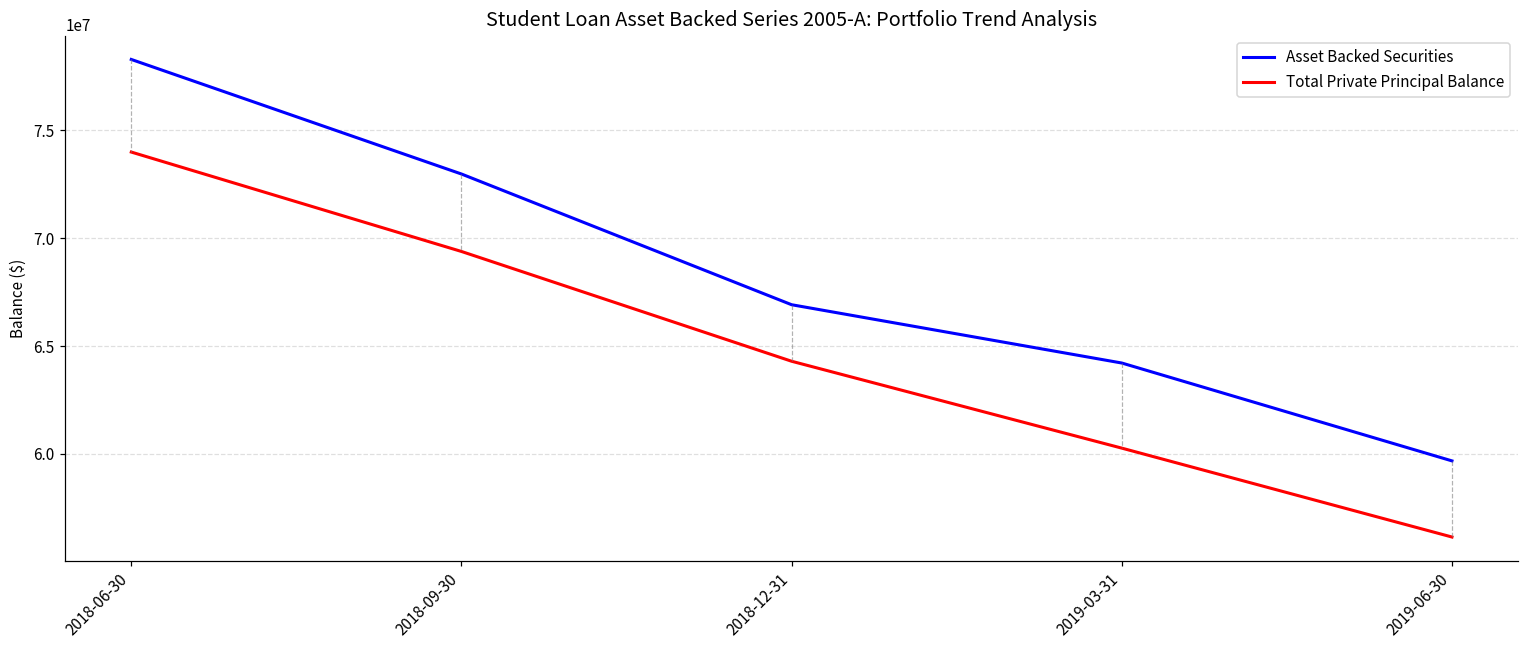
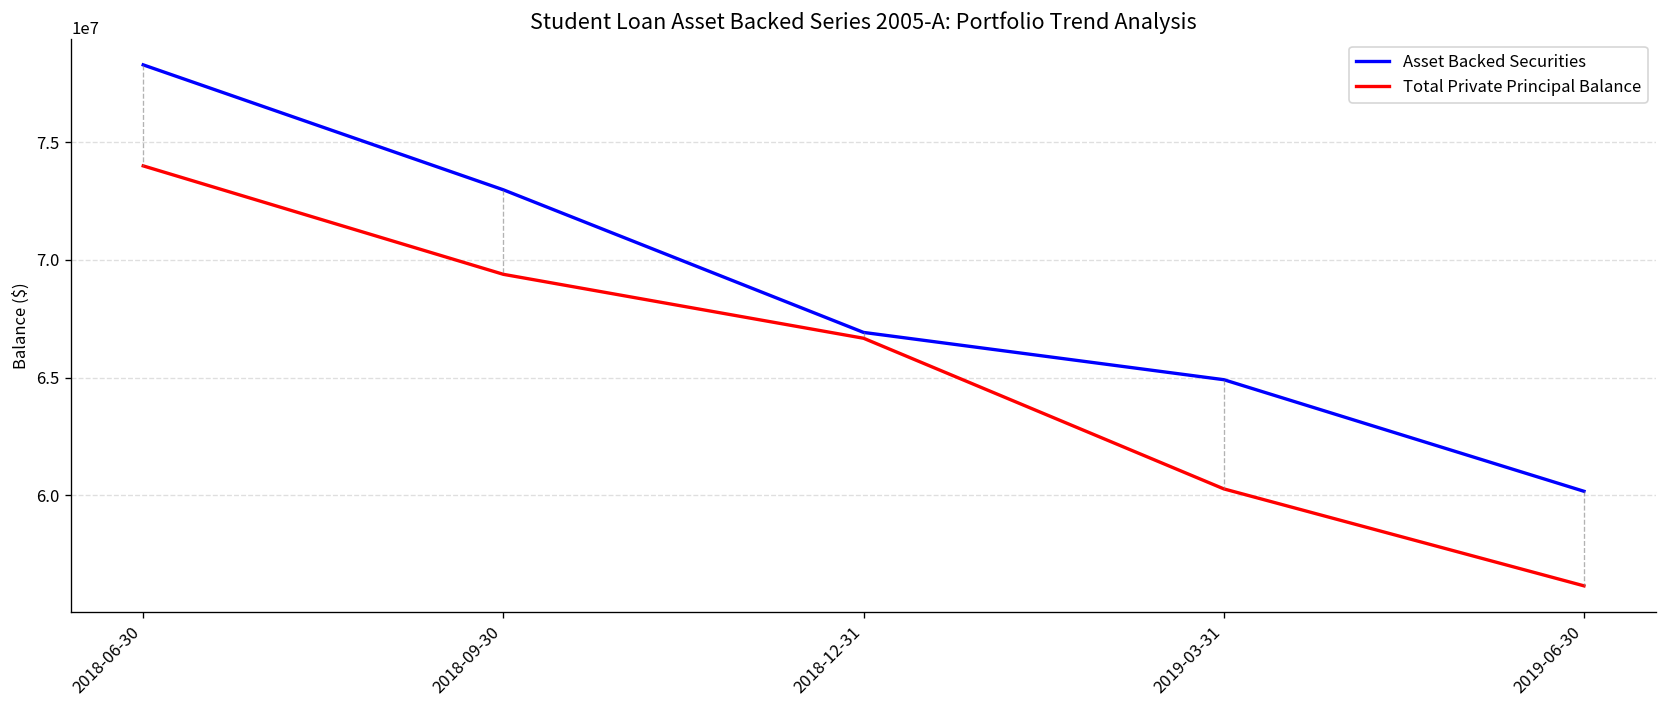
Total Private Principal Balance, 2018-12-31: 64300000 -> 66700000
Asset Backed Securities, 2019-03-31: 64200000 -> 64900000
Asset Backed Securities, 2019-06-30: 59700000 -> 60200000
